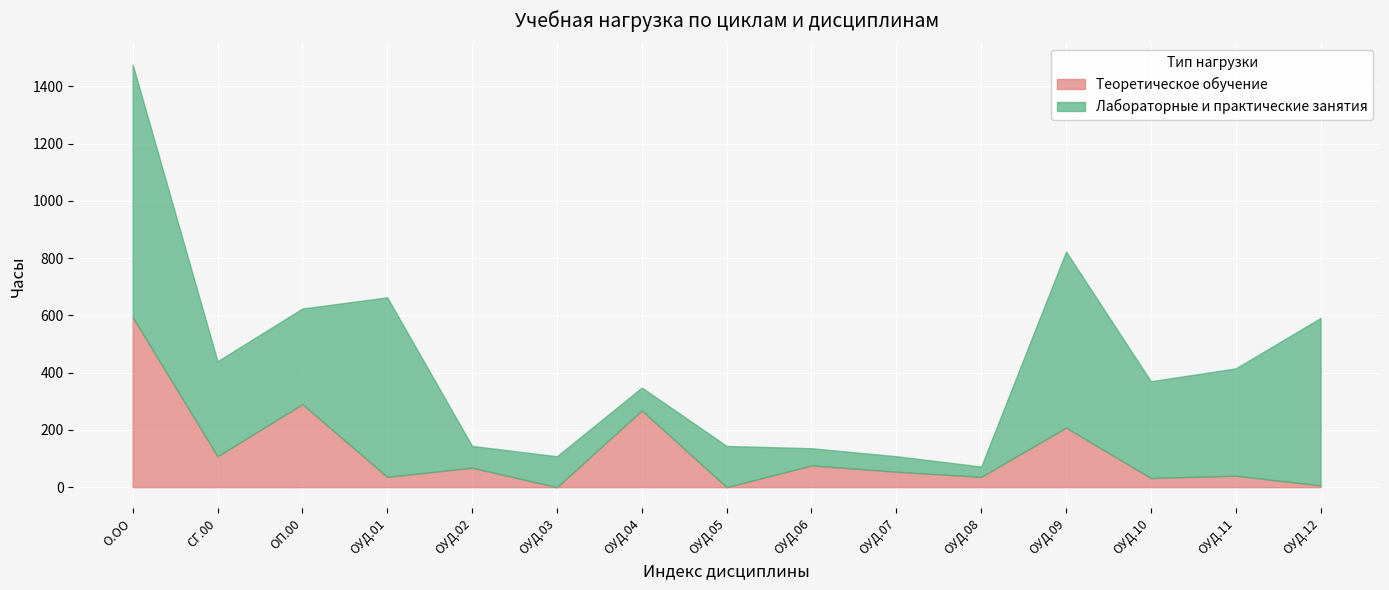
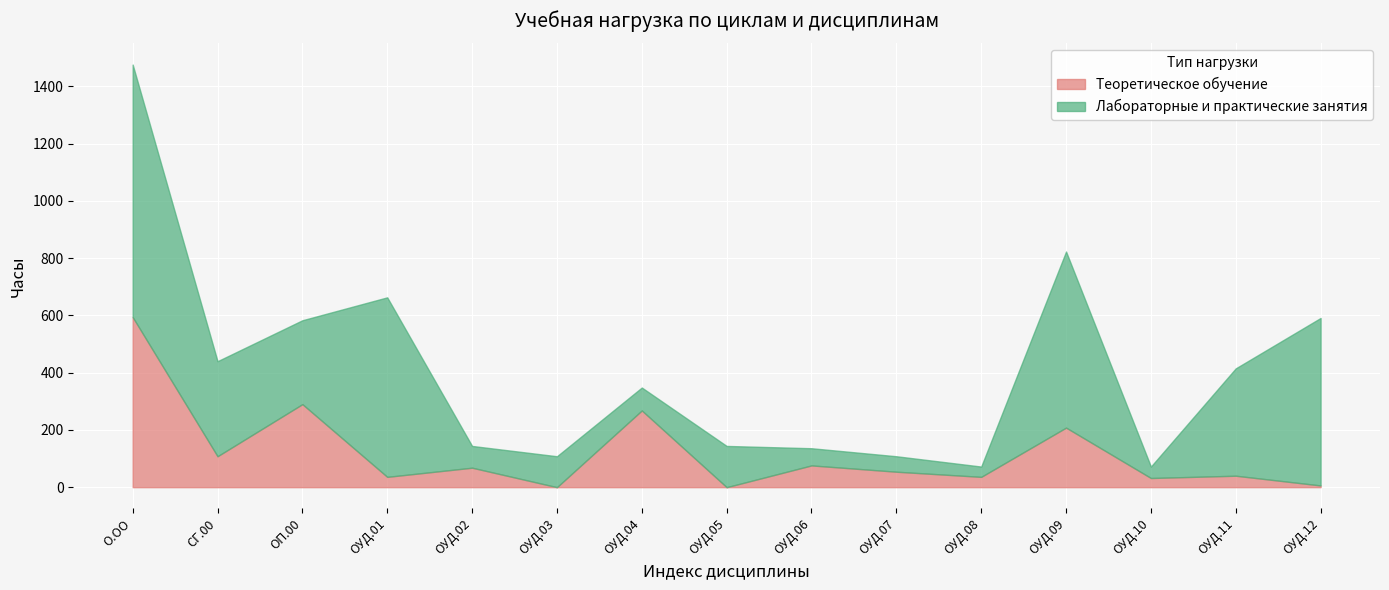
Лабораторные и практические занятия, ОП.00: 330 -> 290
Лабораторные и практические занятия, ОУД.10: 340 -> 40
